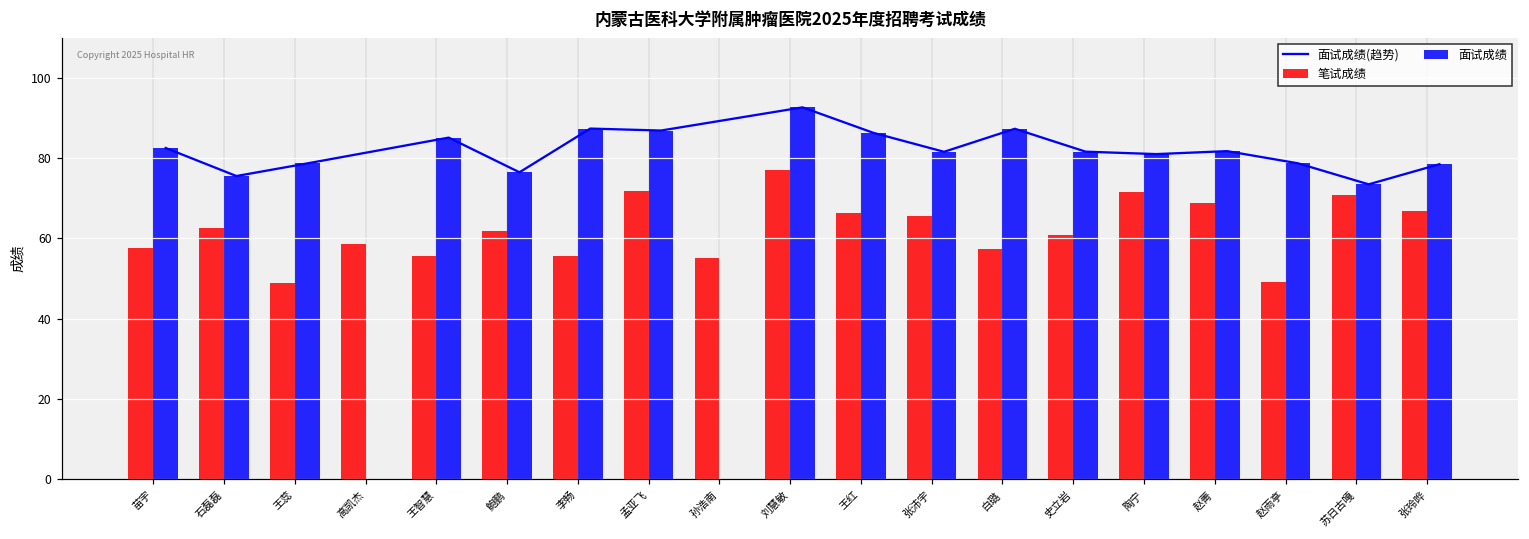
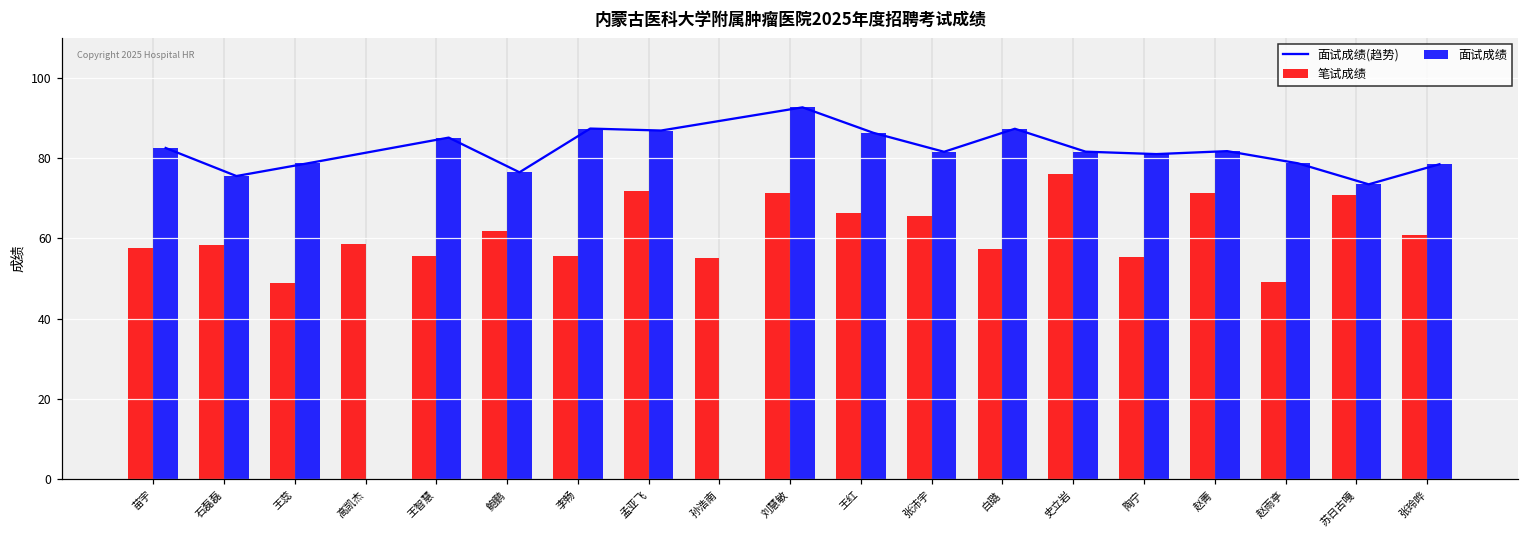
笔试成绩, 石磊磊: 63 -> 58
笔试成绩, 刘慧敏: 77 -> 71
笔试成绩, 史立岩: 61 -> 76
笔试成绩, 陶宁: 72 -> 55
笔试成绩, 赵菁: 69 -> 71
笔试成绩, 张玲晔: 67 -> 61
